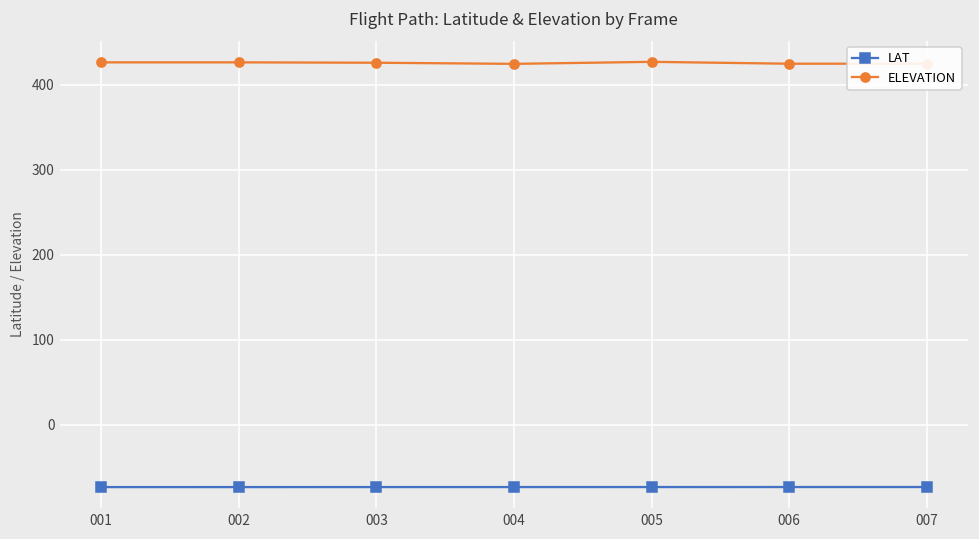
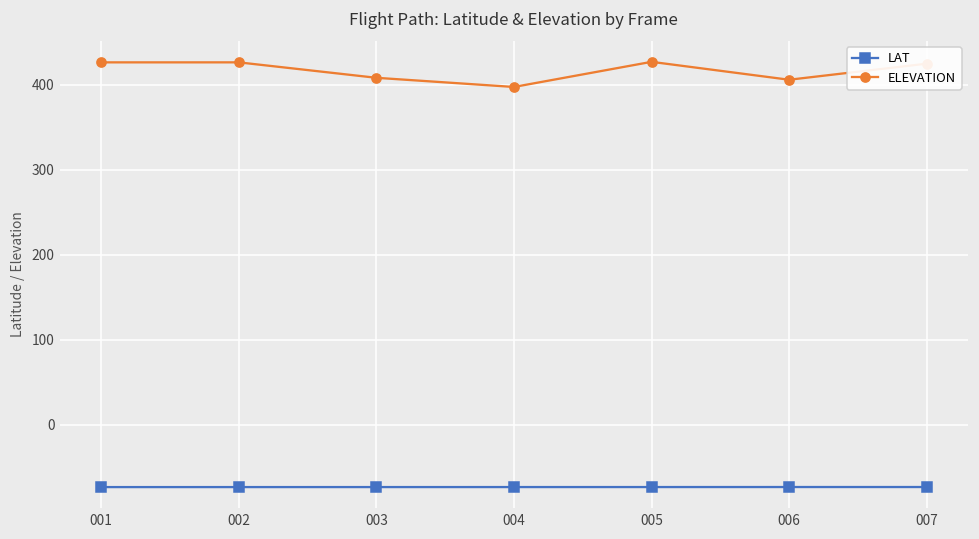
ELEVATION, 003: 430 -> 410
ELEVATION, 004: 420 -> 400
ELEVATION, 006: 420 -> 410
